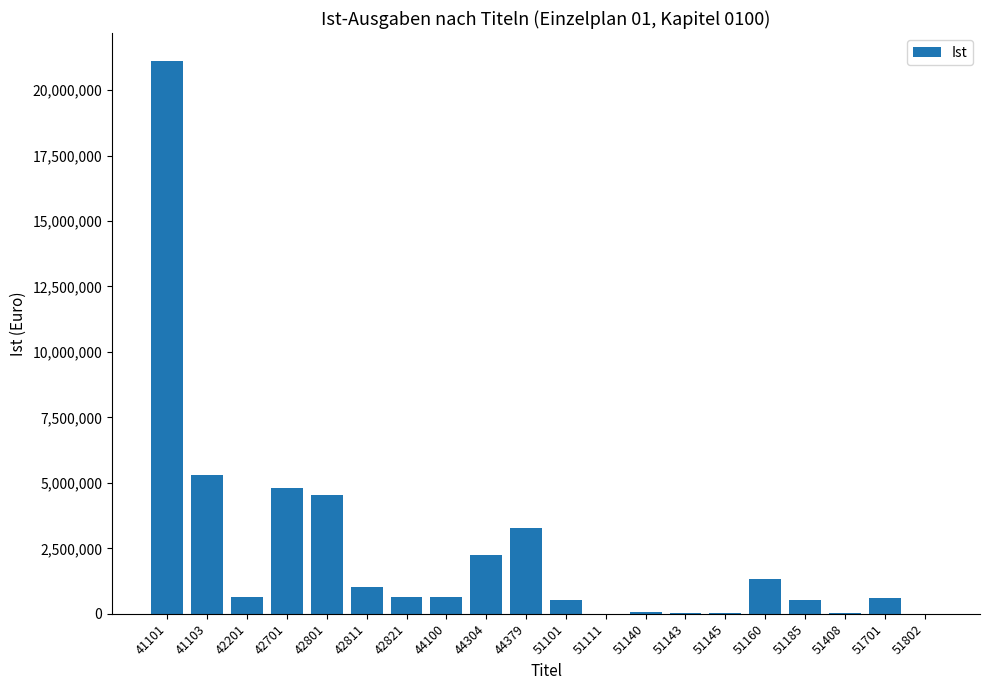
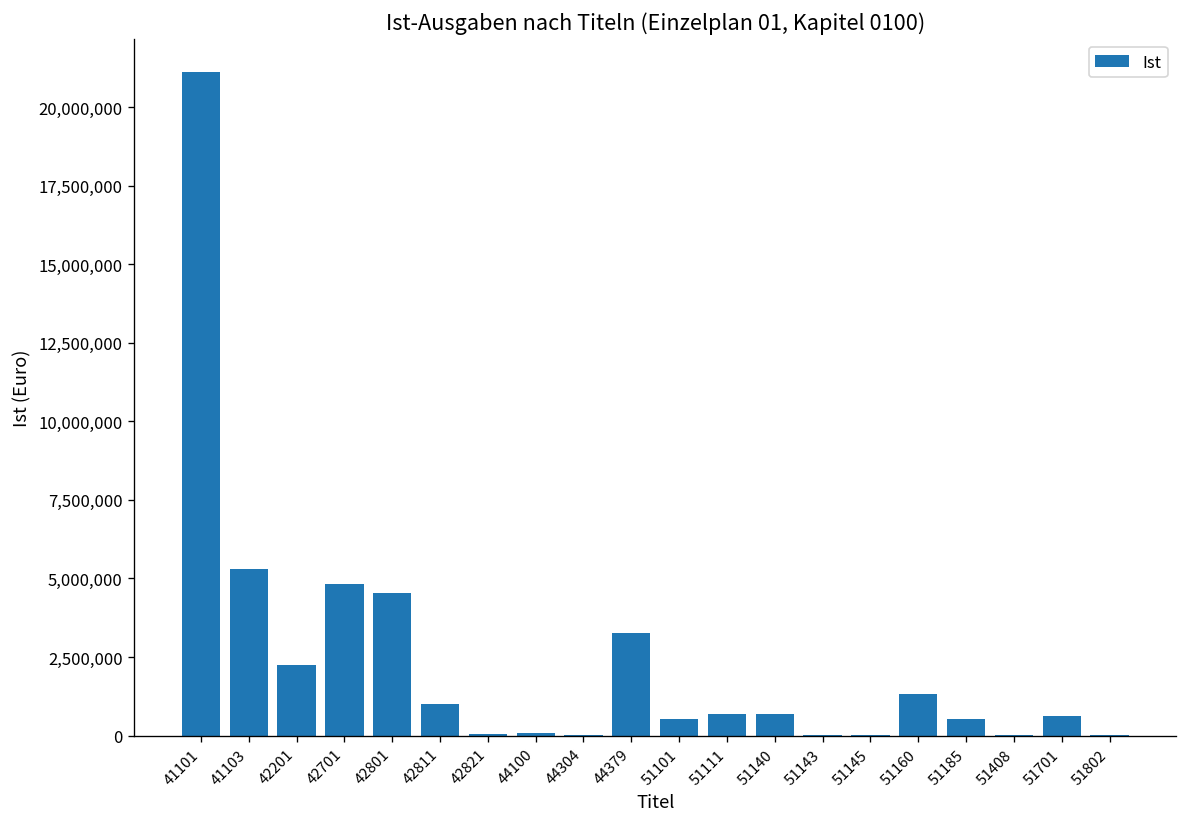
42201: 600,000 -> 2,200,000
42821: 600,000 -> 0
44100: 700,000 -> 100,000
44304: 2,200,000 -> 0
51111: 0 -> 700,000
51140: 100,000 -> 700,000
